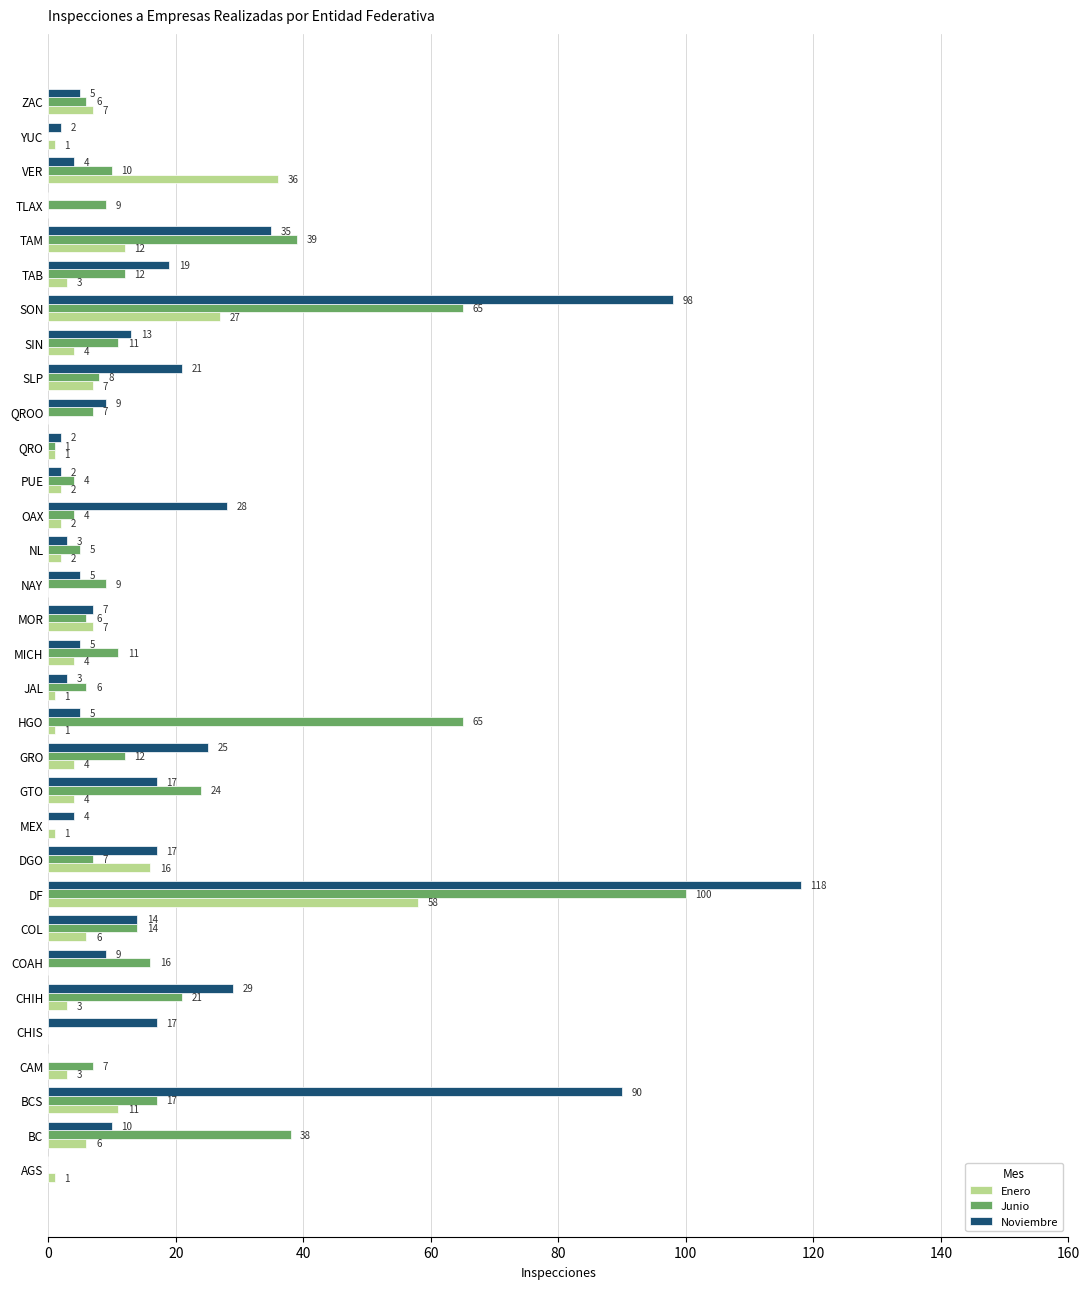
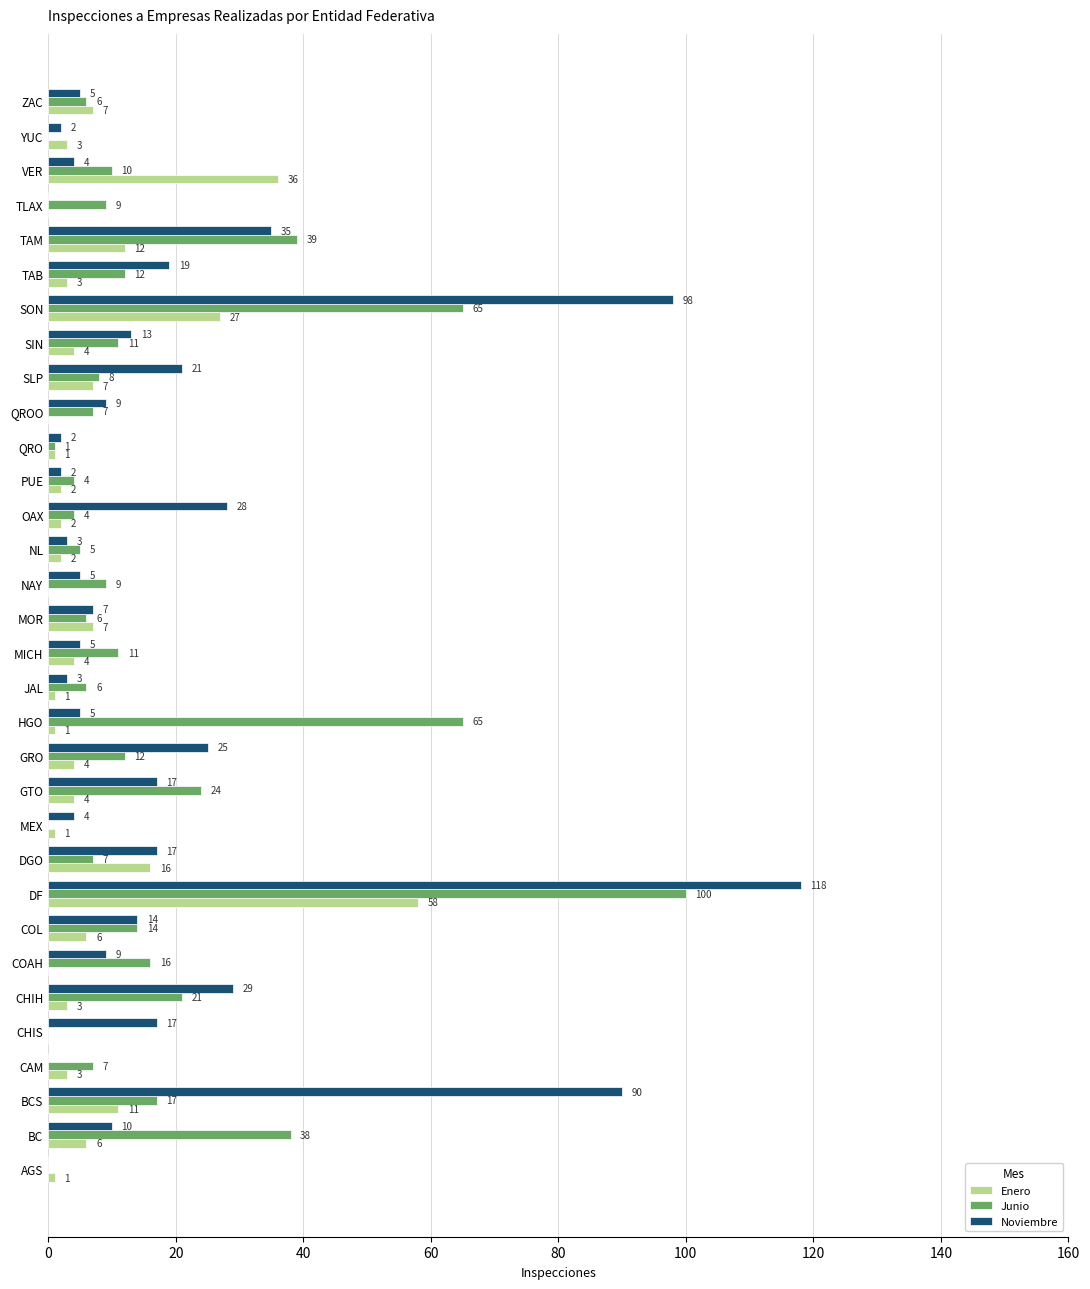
Enero, YUC: 1 -> 3
